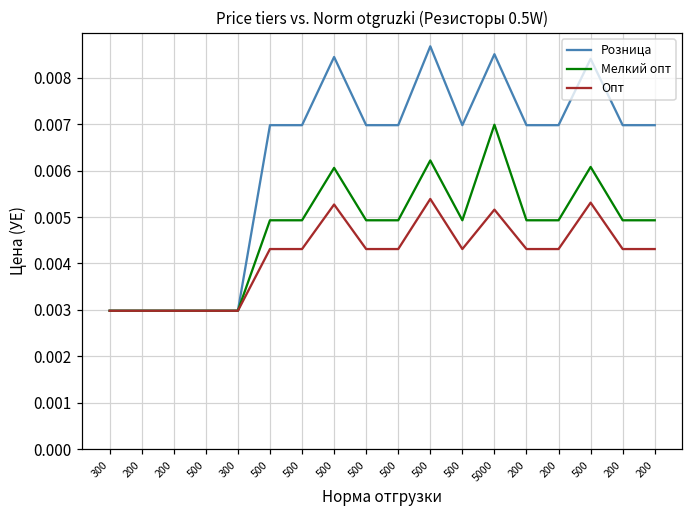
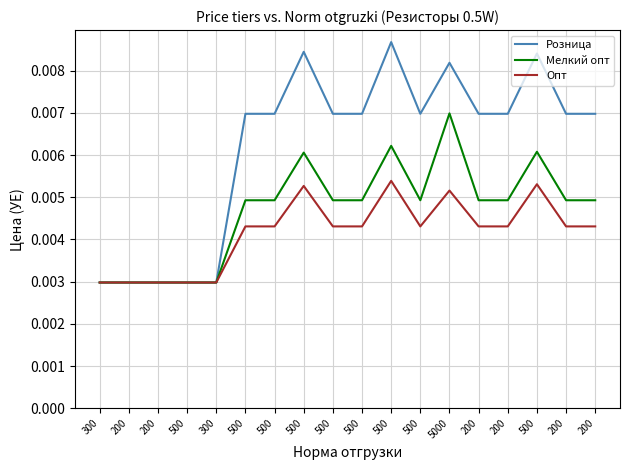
Розница, 5000: 0.0085 -> 0.0082
